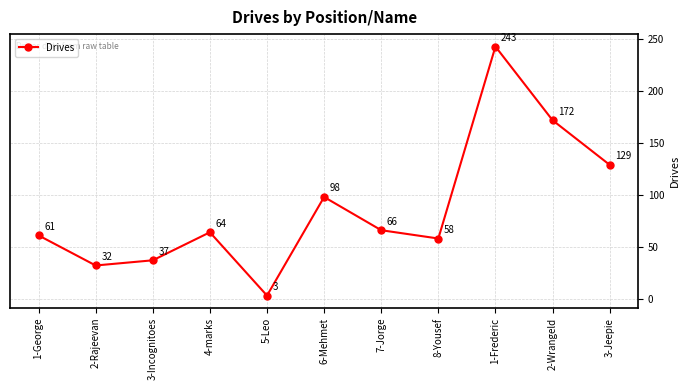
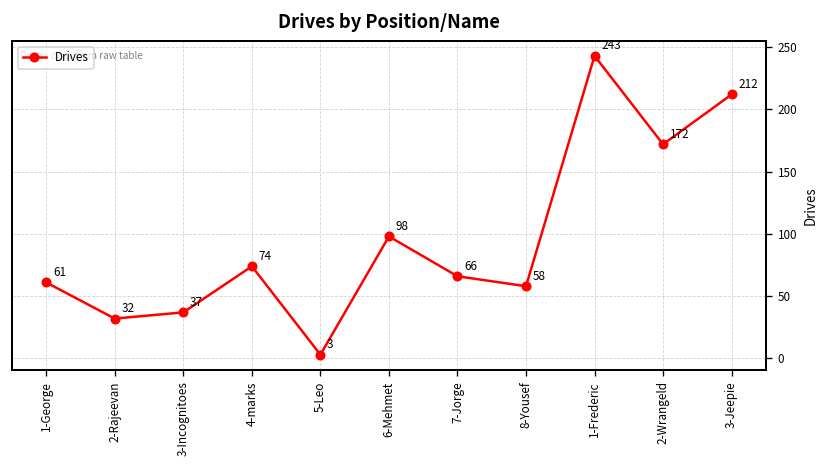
4-marks: 64 -> 74
3-Jeepie: 129 -> 212
